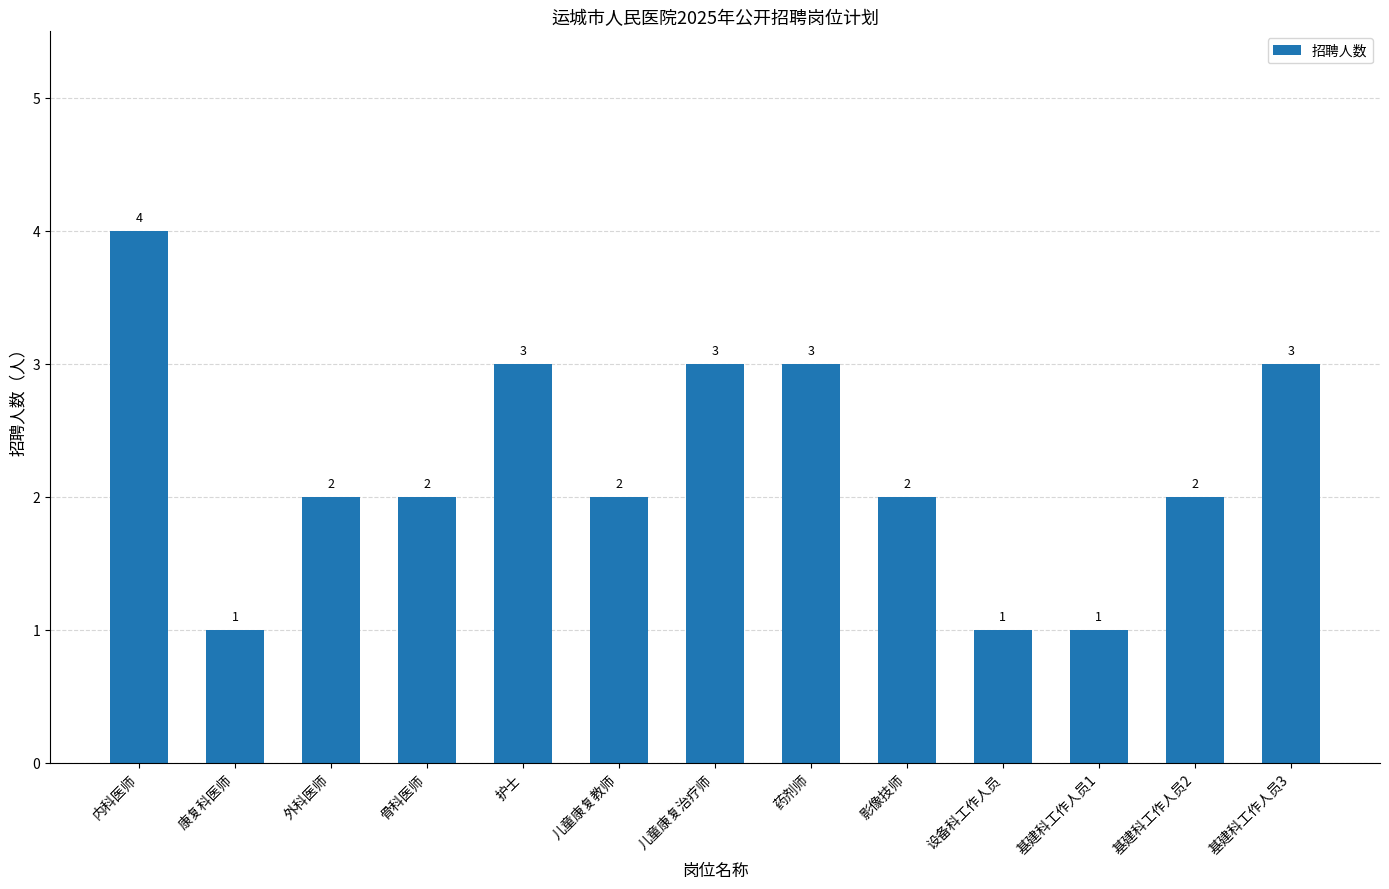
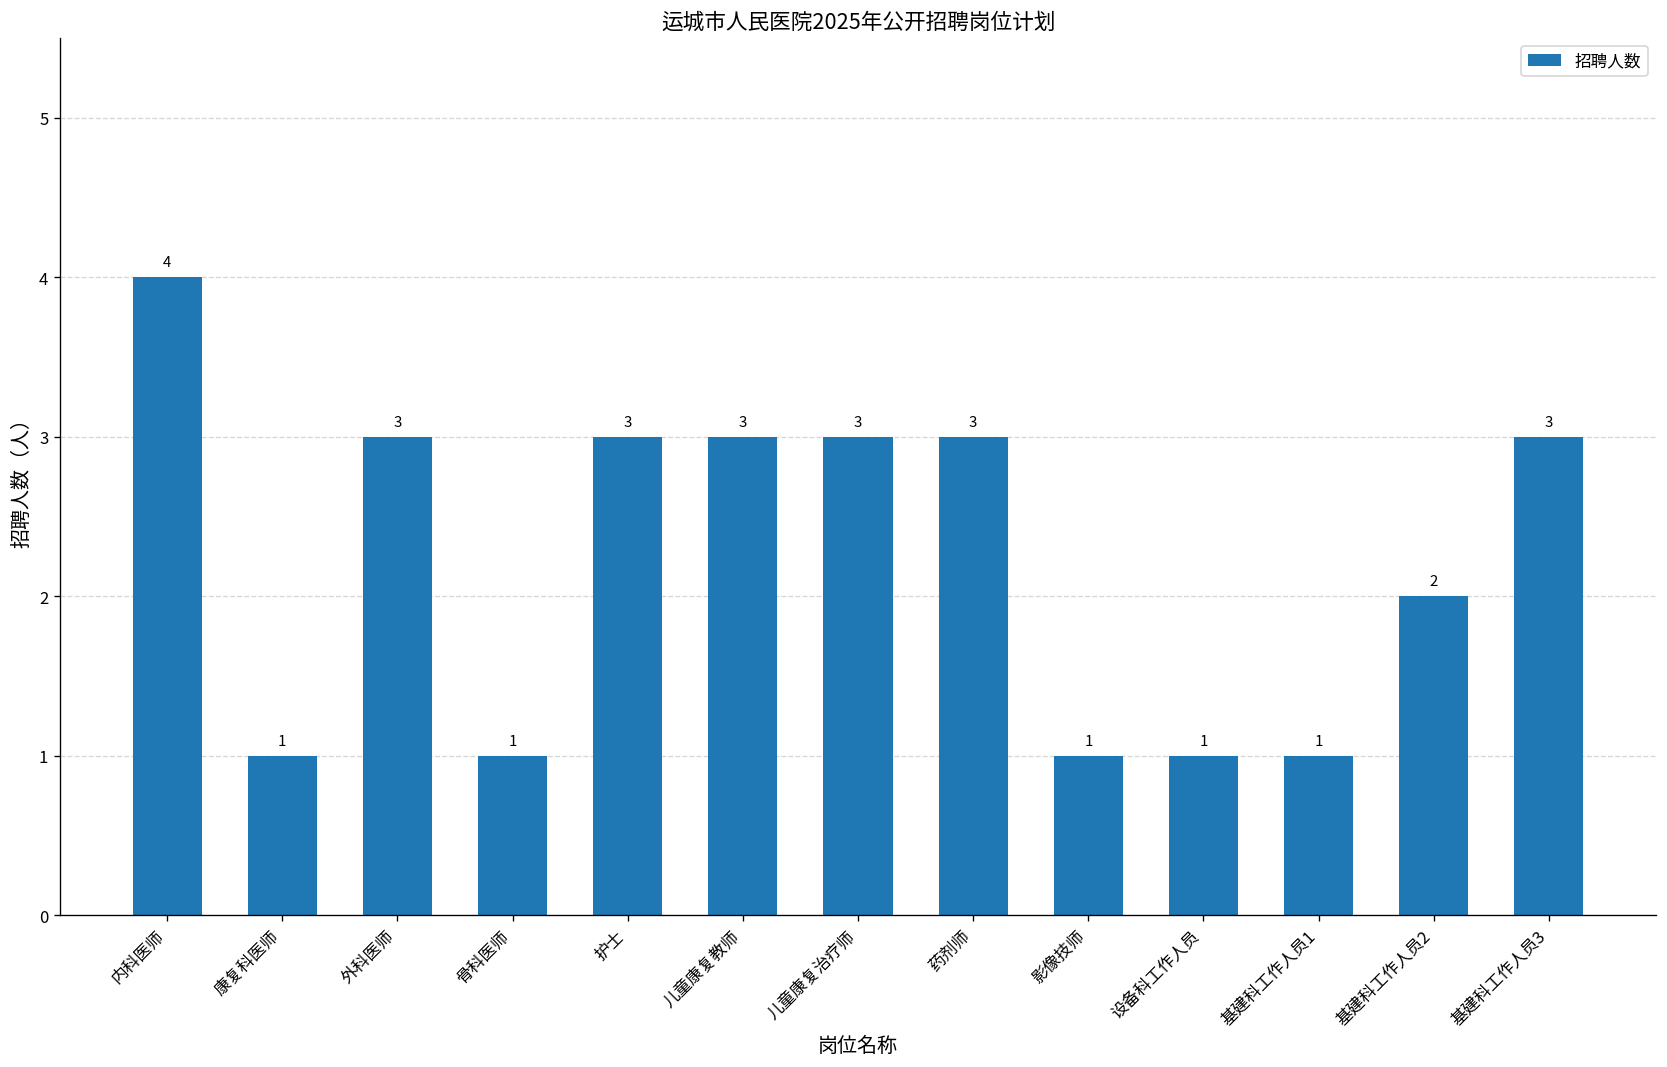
外科医师: 2 -> 3
骨科医师: 2 -> 1
儿童康复教师: 2 -> 3
影像技师: 2 -> 1
